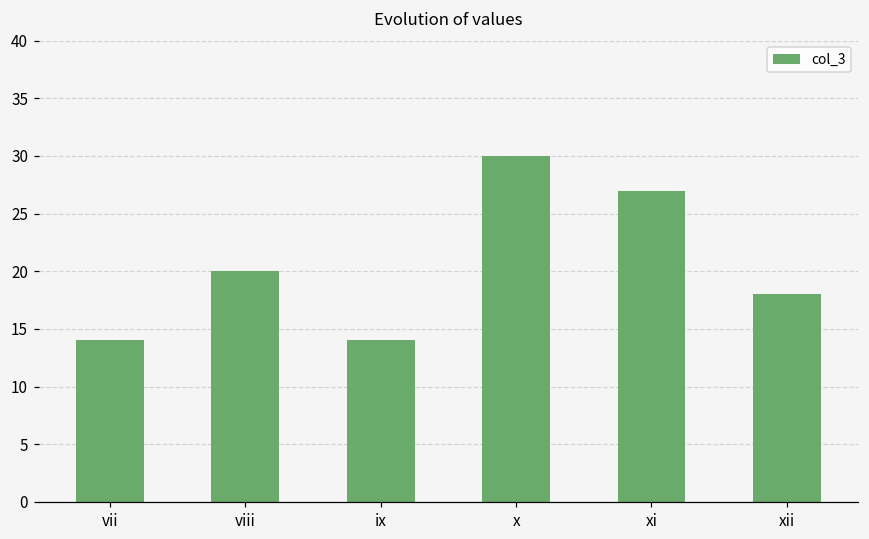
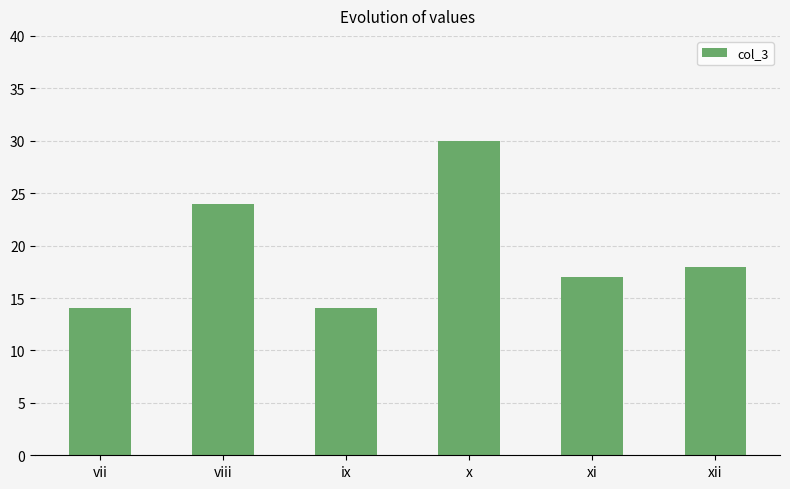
viii: 20 -> 24
xi: 27 -> 17
